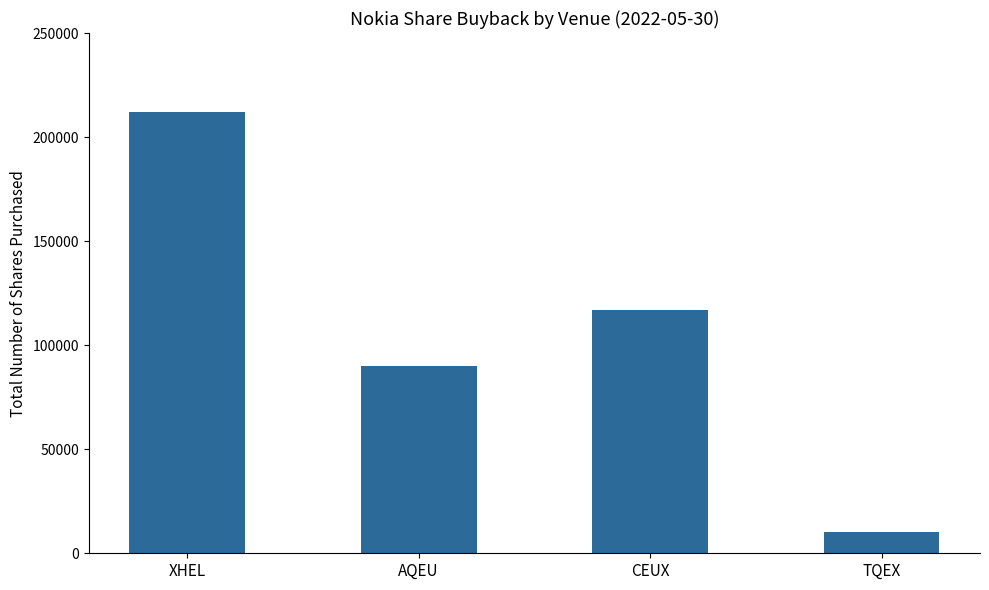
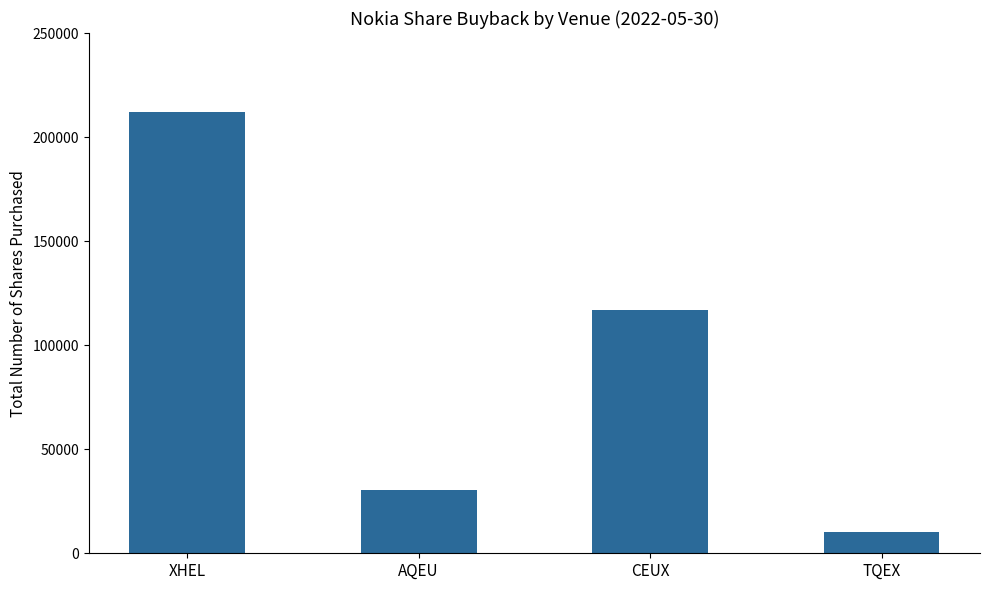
AQEU: 90000 -> 30000
